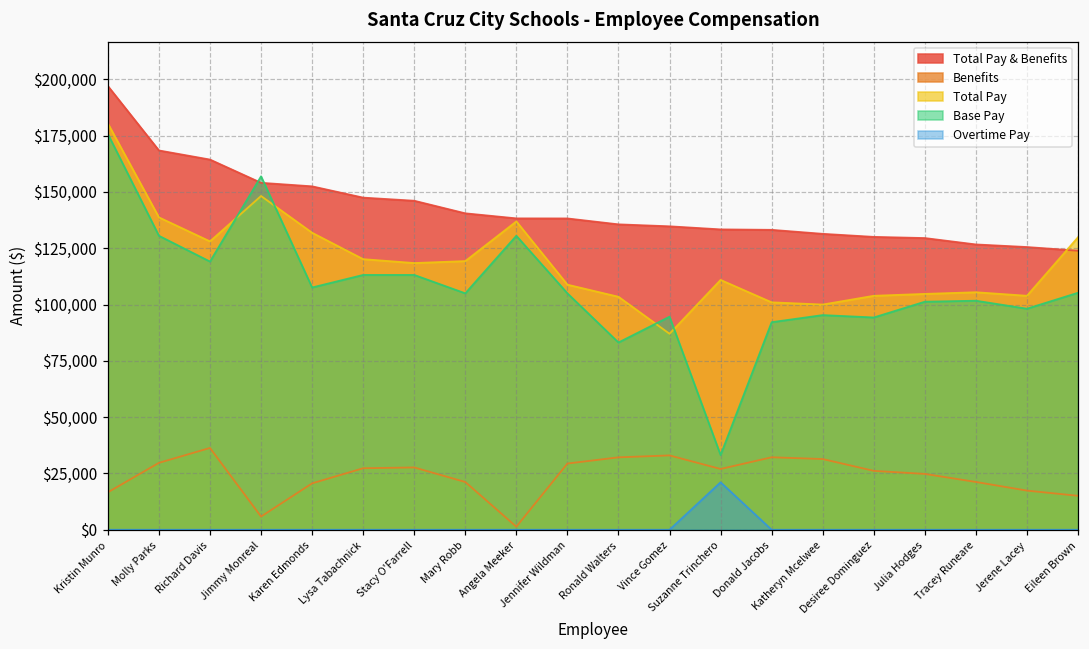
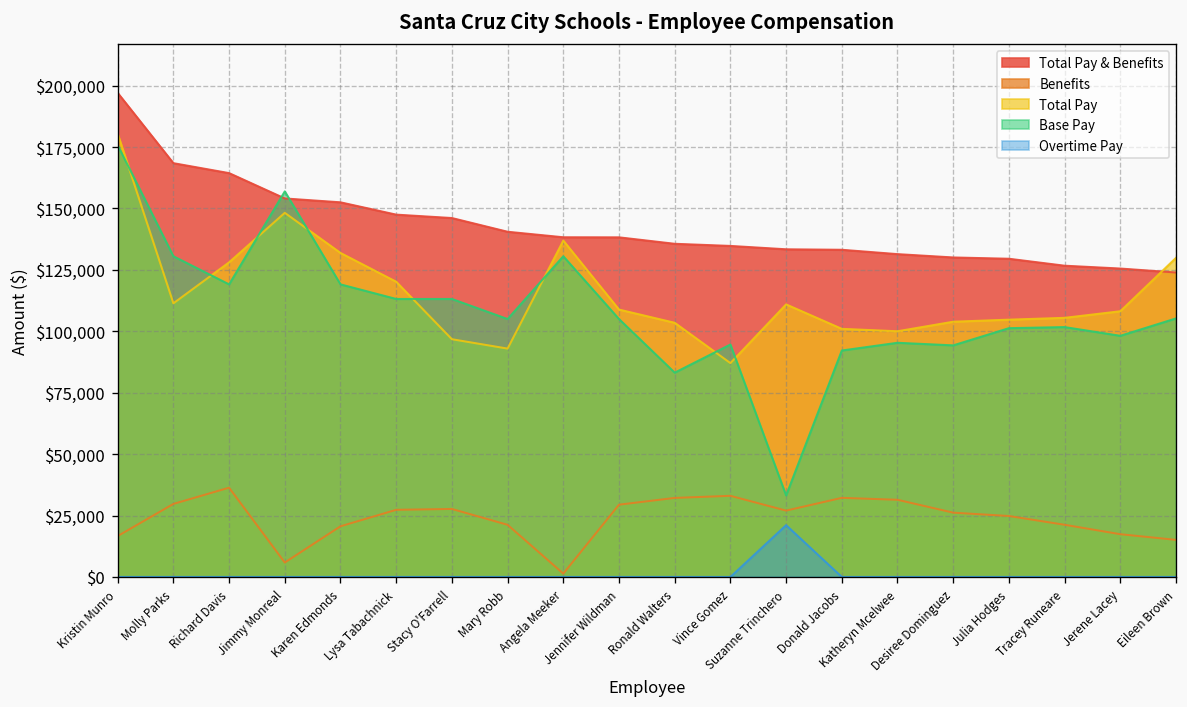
Total Pay, Molly Parks: $139,000 -> $111,000
Base Pay, Karen Edmonds: $108,000 -> $119,000
Total Pay, Stacy O'Farrell: $118,000 -> $97,000
Total Pay, Mary Robb: $119,000 -> $93,000
Total Pay, Jerene Lacey: $104,000 -> $108,000
